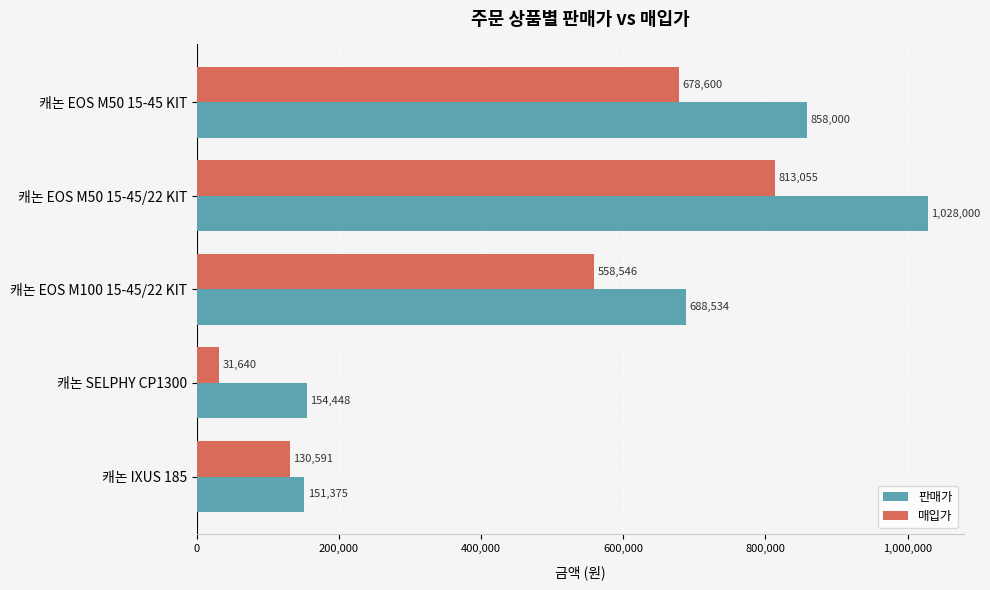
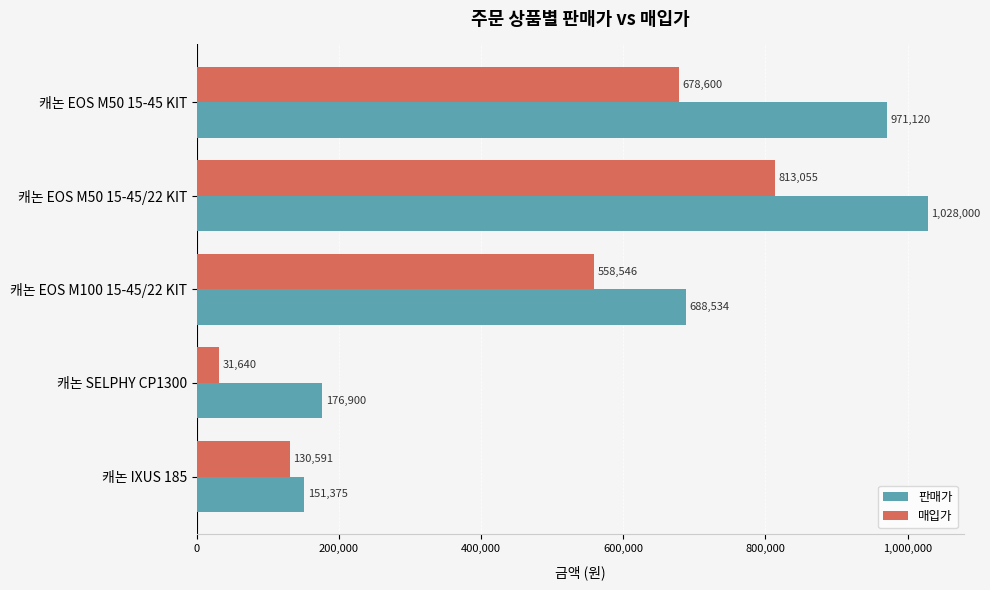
판매가, 캐논 EOS M50 15-45 KIT: 858,000 -> 971,120
판매가, 캐논 SELPHY CP1300: 154,448 -> 176,900
